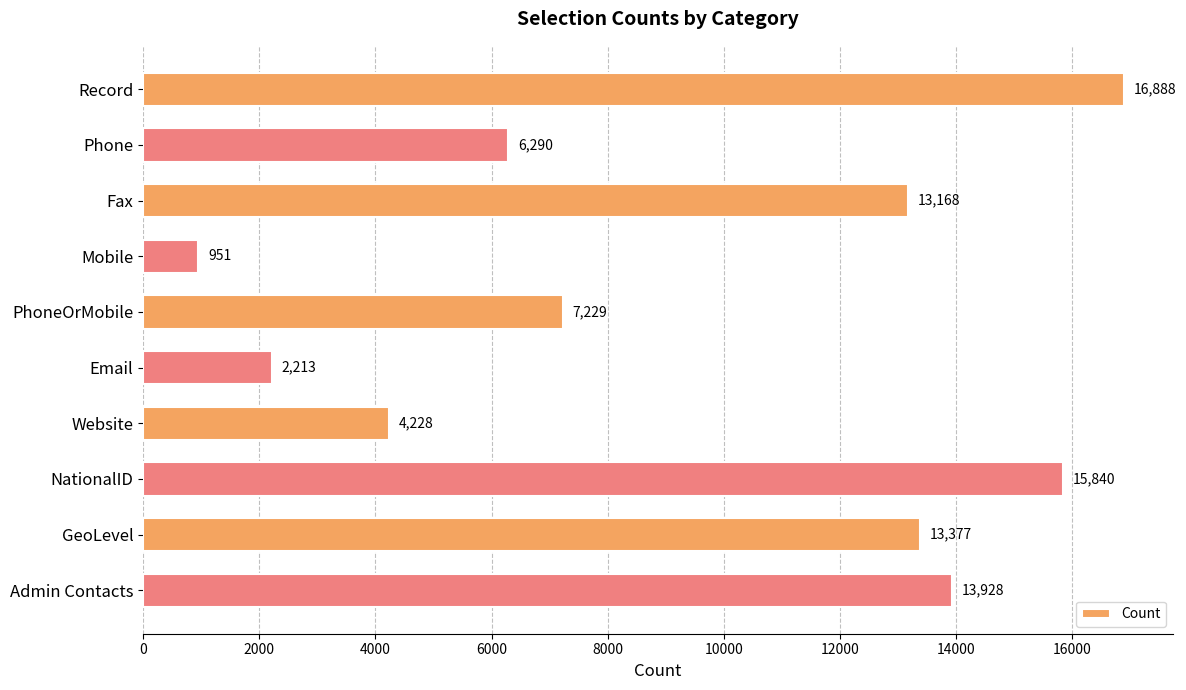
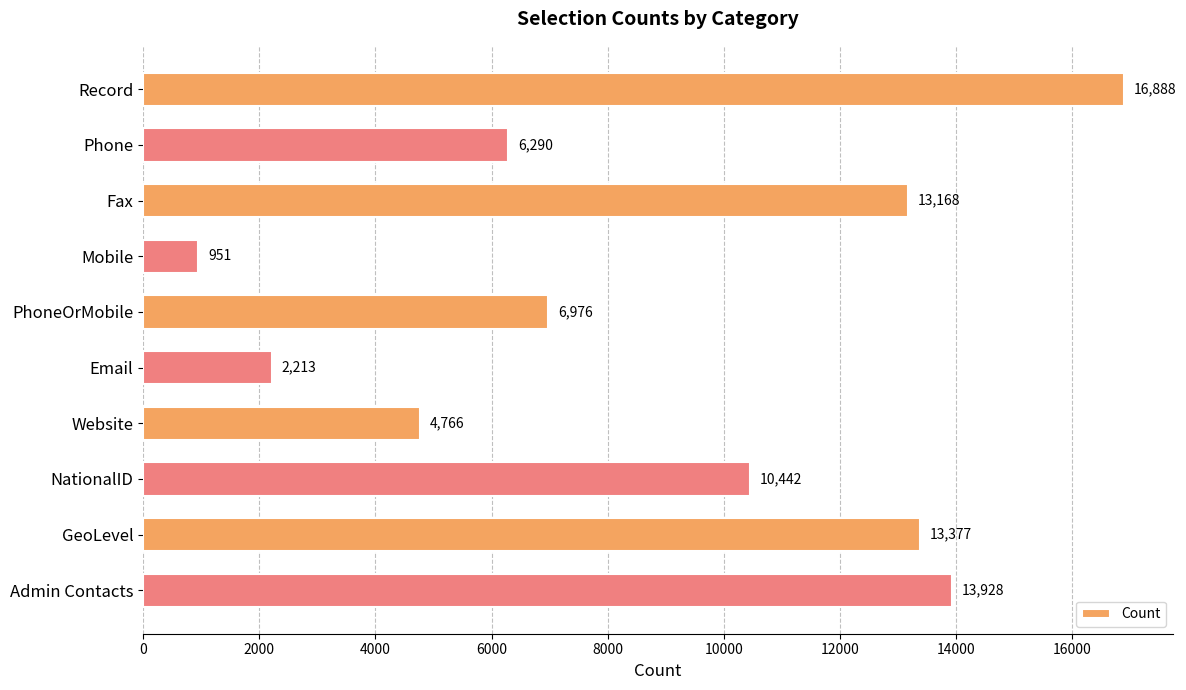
PhoneOrMobile: 7,229 -> 6,976
Website: 4,228 -> 4,766
NationalID: 15,840 -> 10,442
